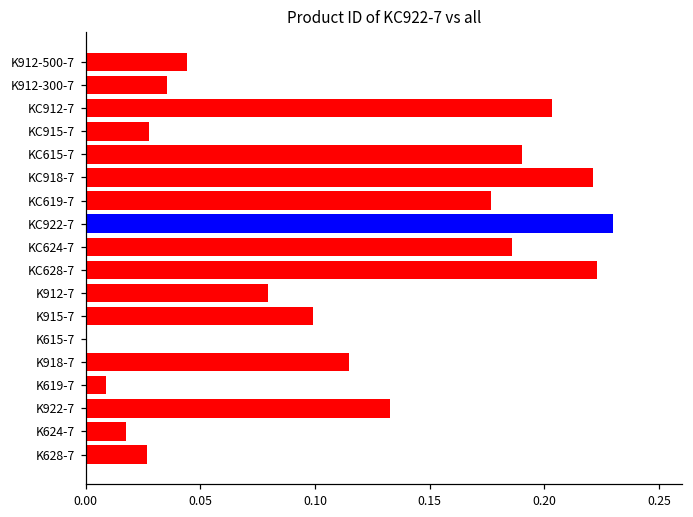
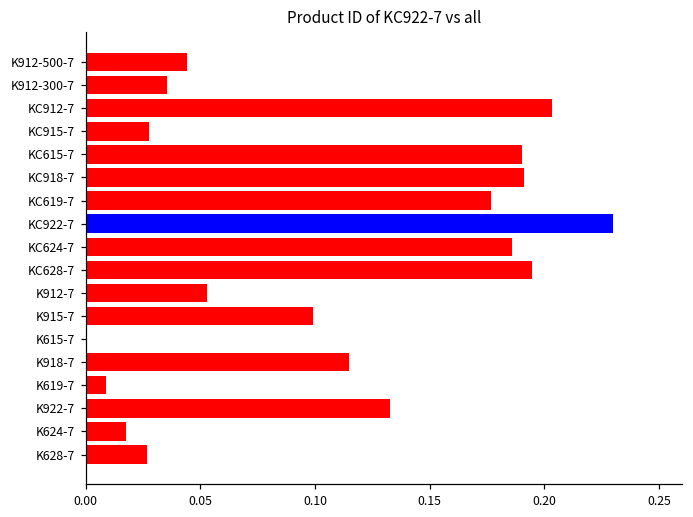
KC918-7: 0.221 -> 0.191
KC628-7: 0.223 -> 0.195
K912-7: 0.080 -> 0.053
